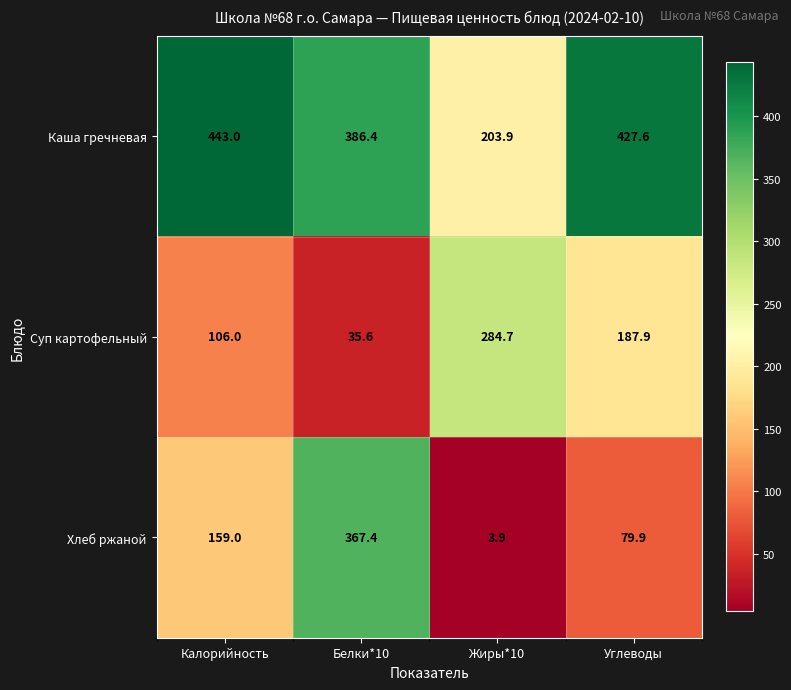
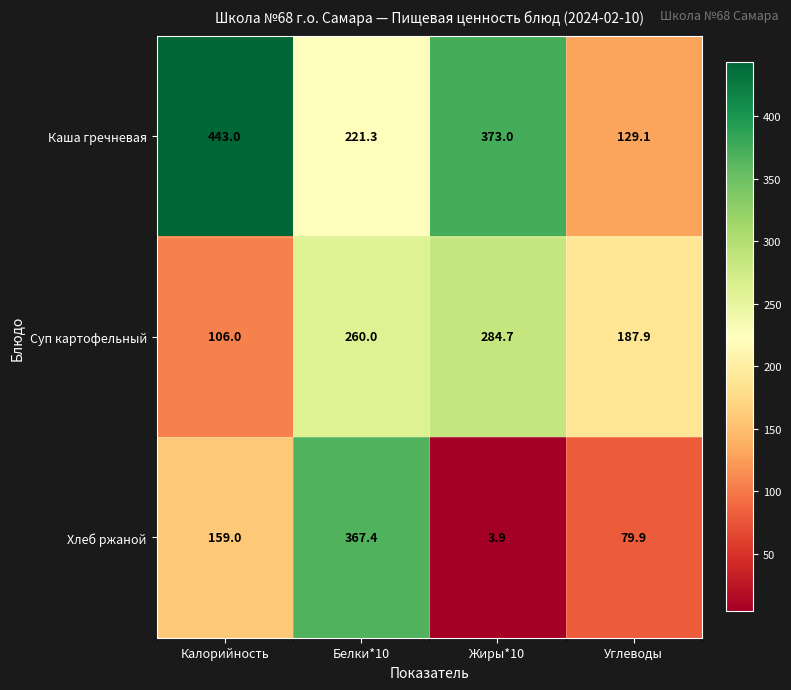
Каша гречневая, Белки*10: 386.4 -> 221.3
Каша гречневая, Жиры*10: 203.9 -> 373.0
Каша гречневая, Углеводы: 427.6 -> 129.1
Суп картофельный, Белки*10: 35.6 -> 260.0
